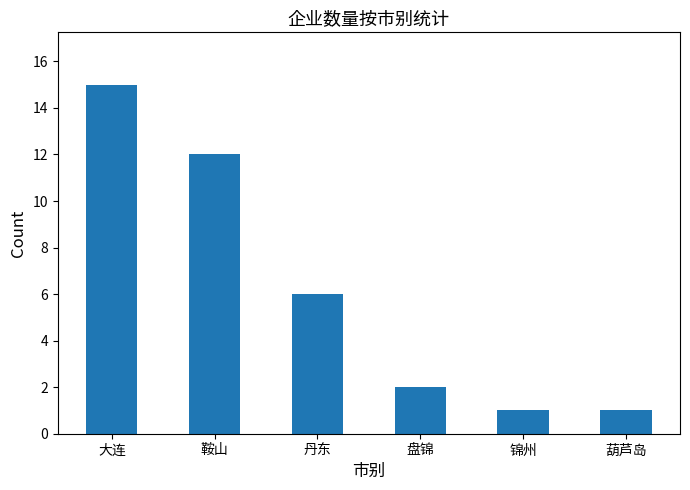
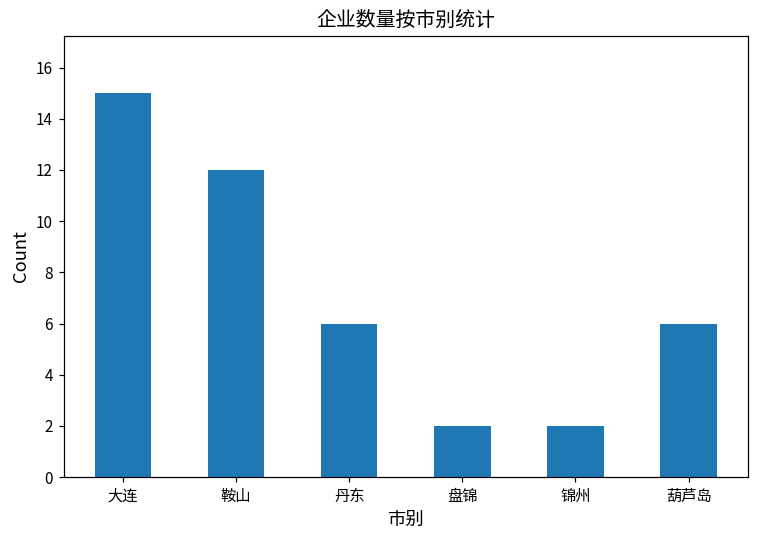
锦州: 1 -> 2
葫芦岛: 1 -> 6
